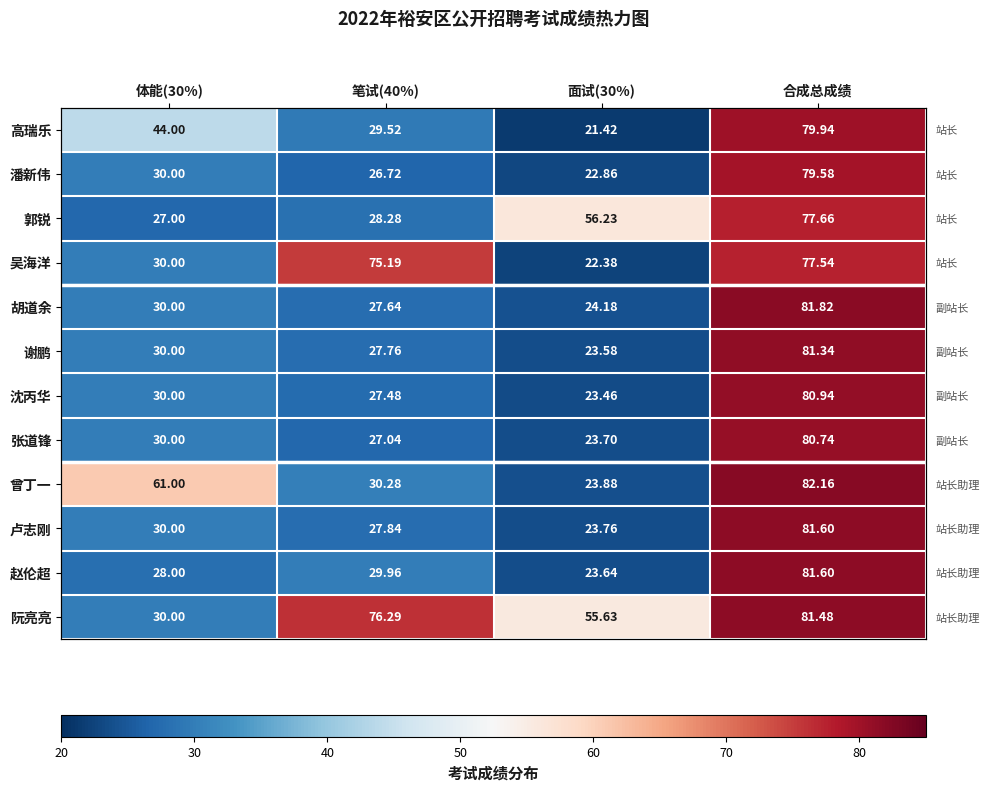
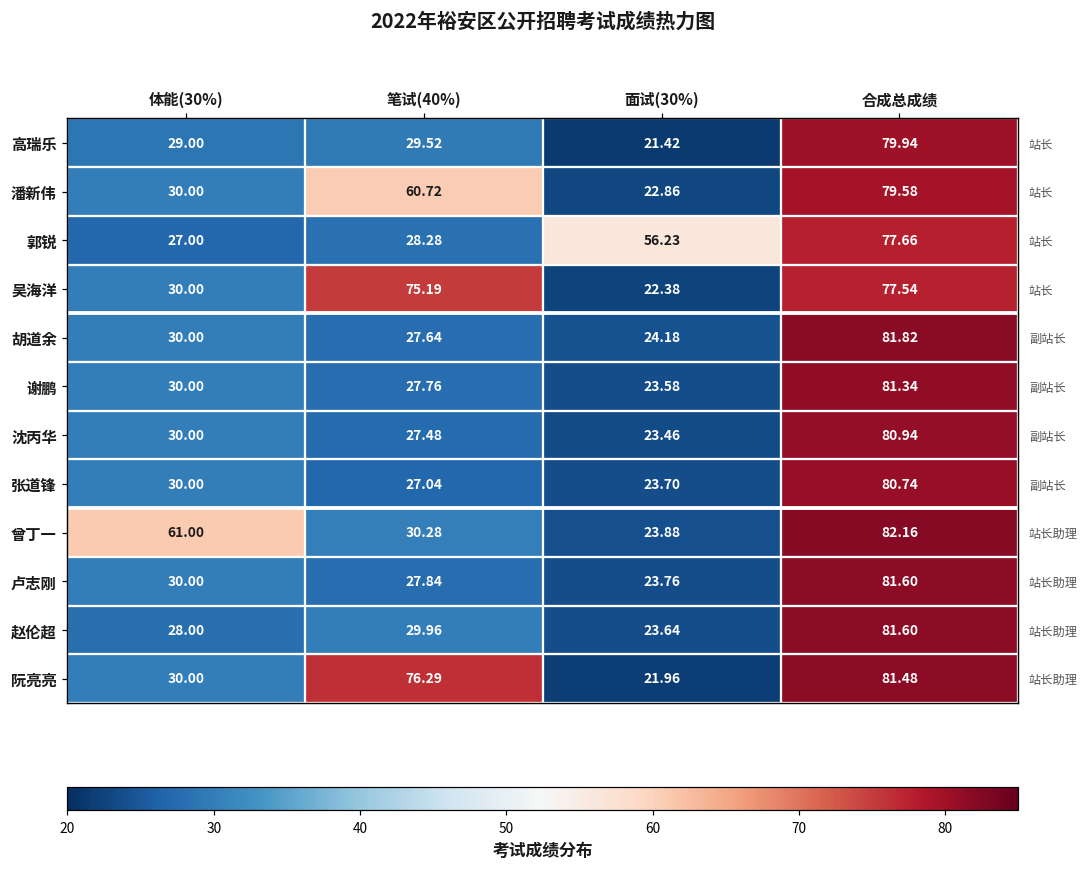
高瑞乐, 体能(30%): 44.00 -> 29.00
潘新伟, 笔试(40%): 26.72 -> 60.72
阮亮亮, 面试(30%): 55.63 -> 21.96
